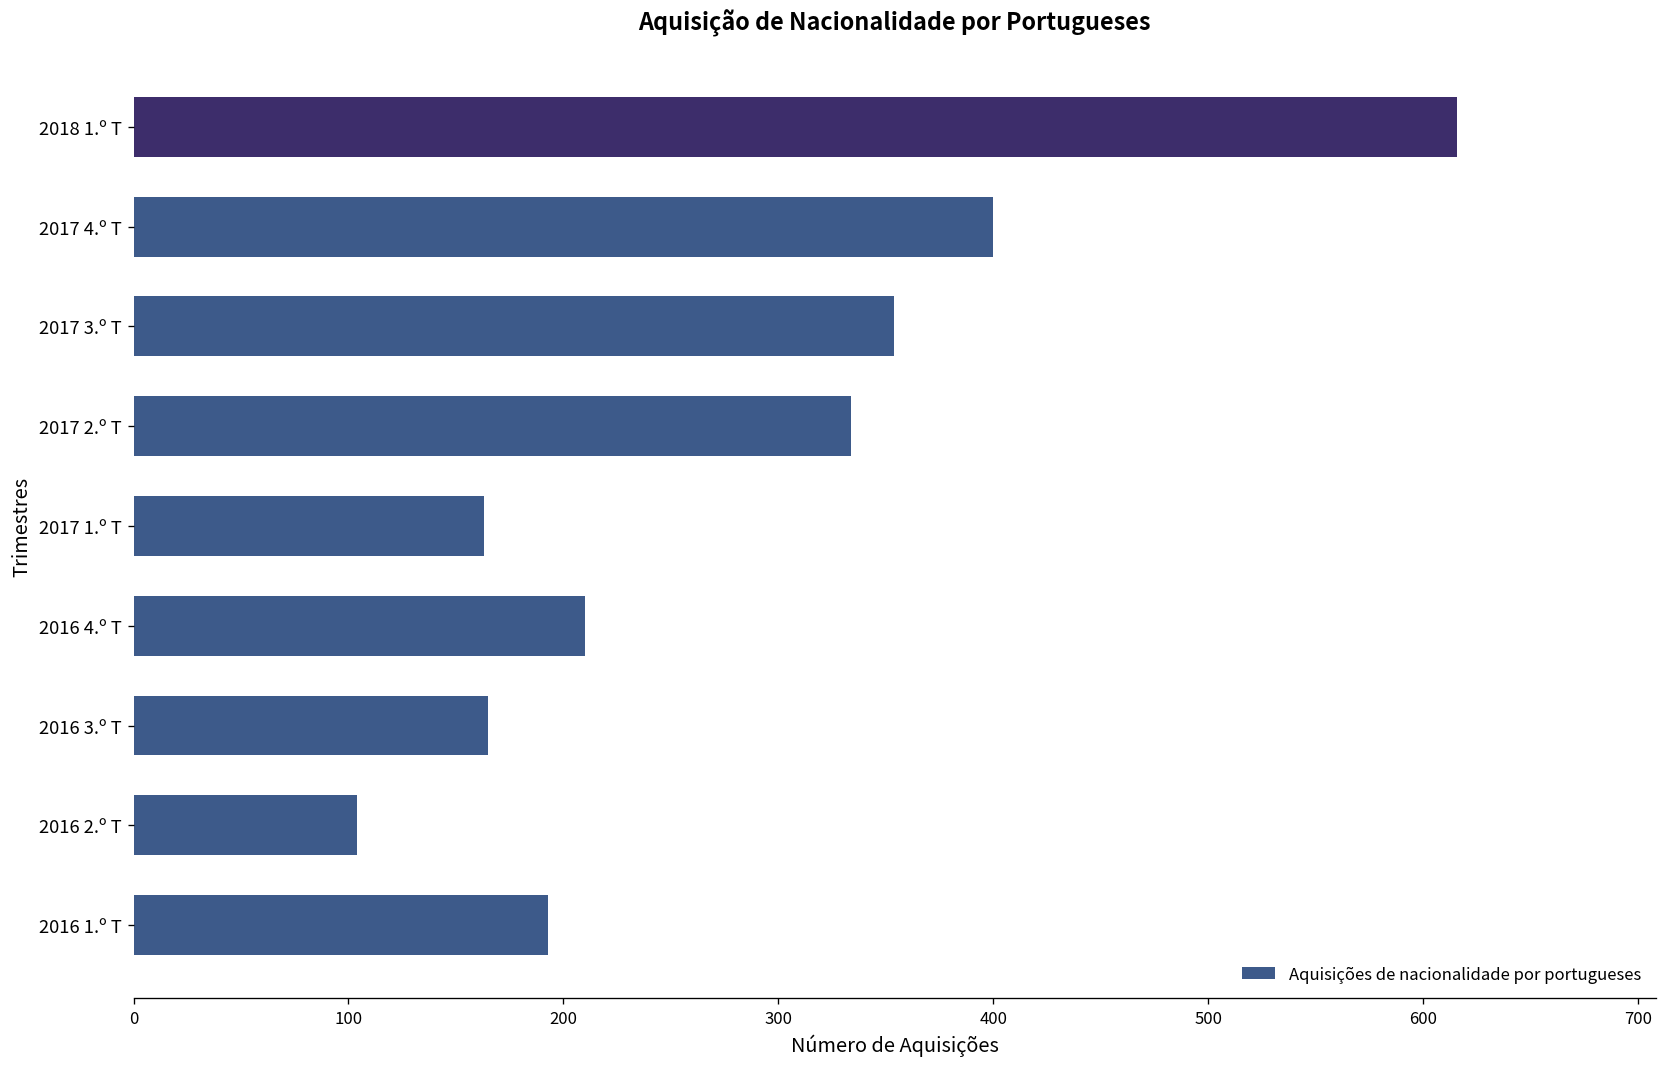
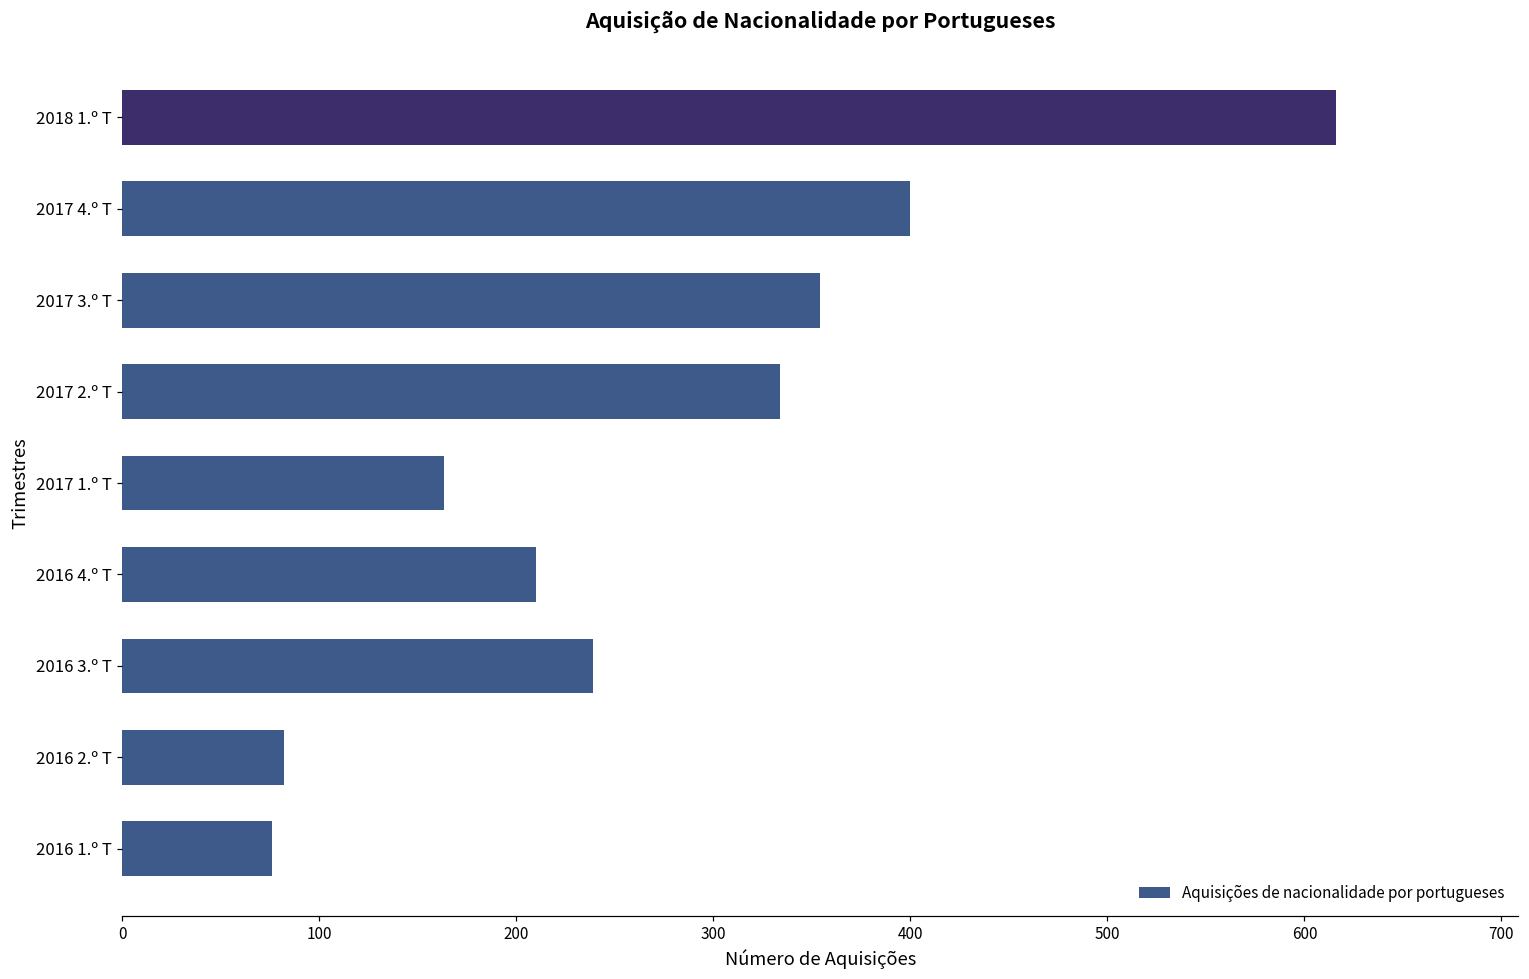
2016 3.º T: 165 -> 239
2016 2.º T: 104 -> 82
2016 1.º T: 193 -> 76
